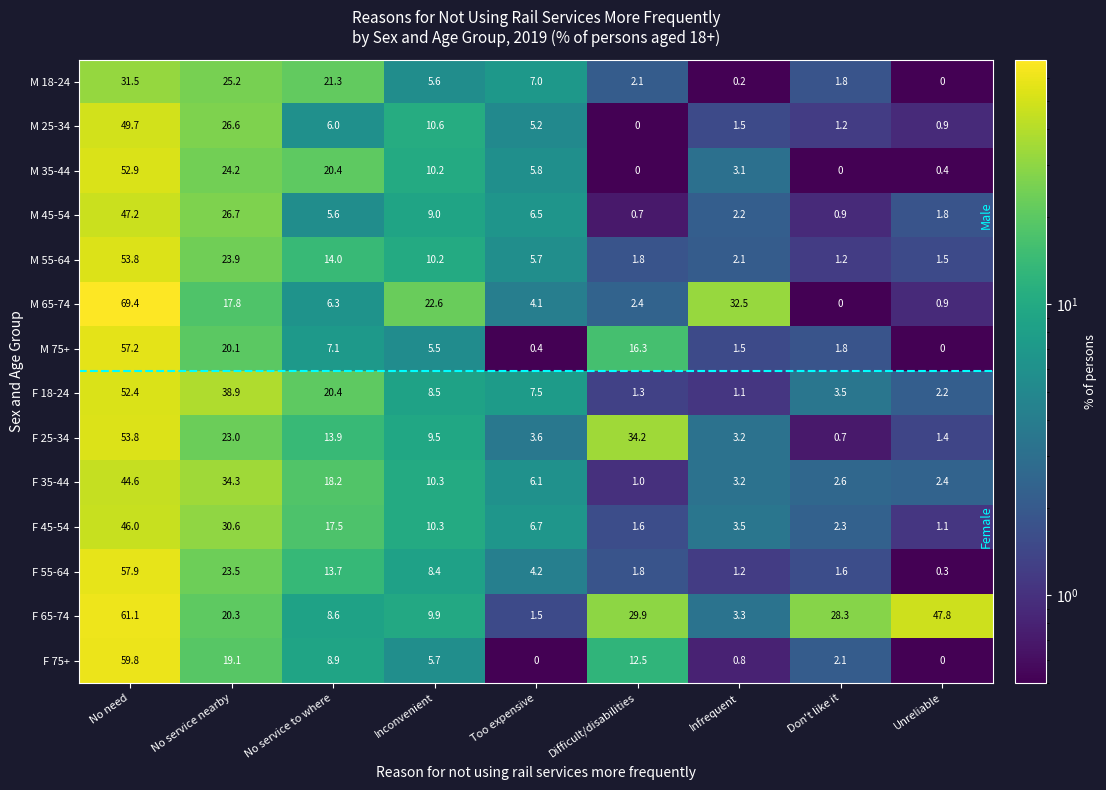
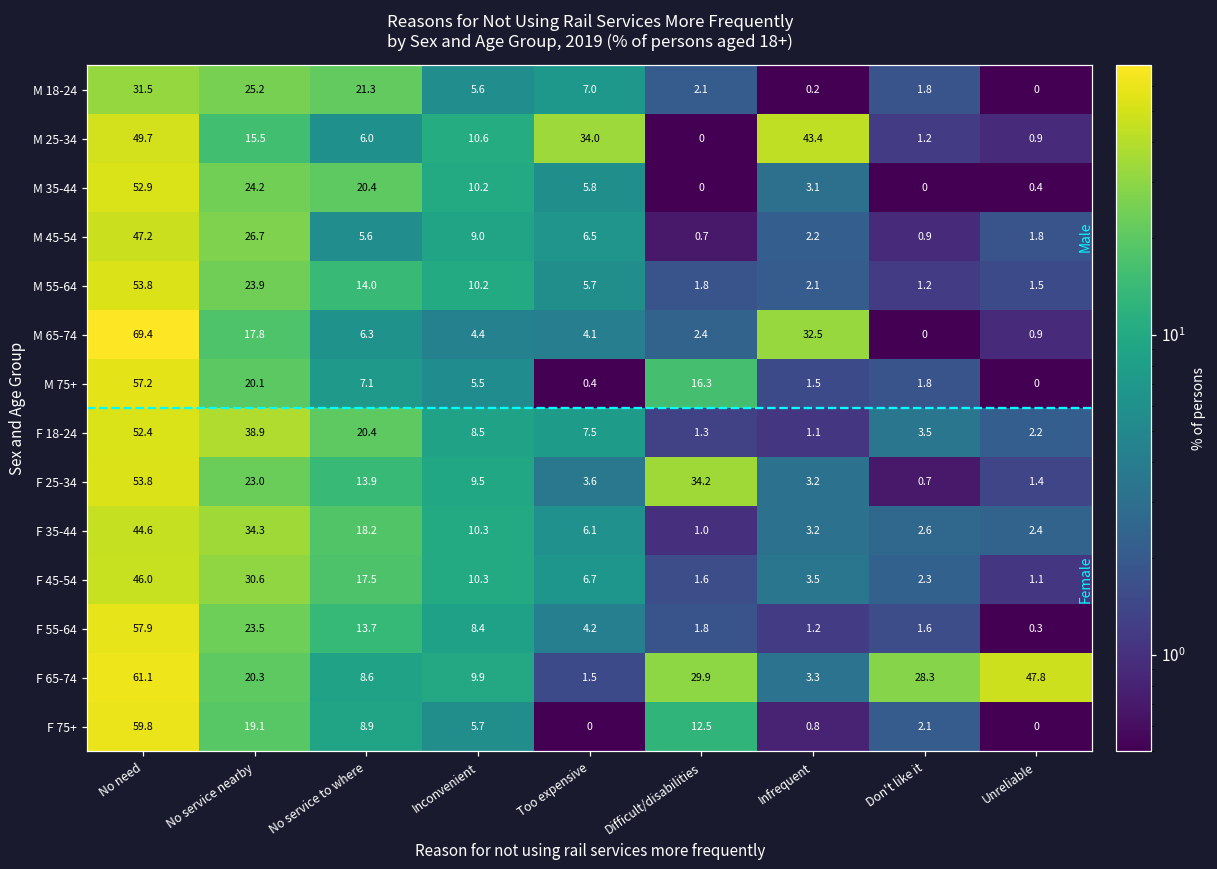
M 25-34, No service nearby: 26.6 -> 15.5
M 25-34, Too expensive: 5.2 -> 34.0
M 25-34, Infrequent: 1.5 -> 43.4
M 65-74, Inconvenient: 22.6 -> 4.4
